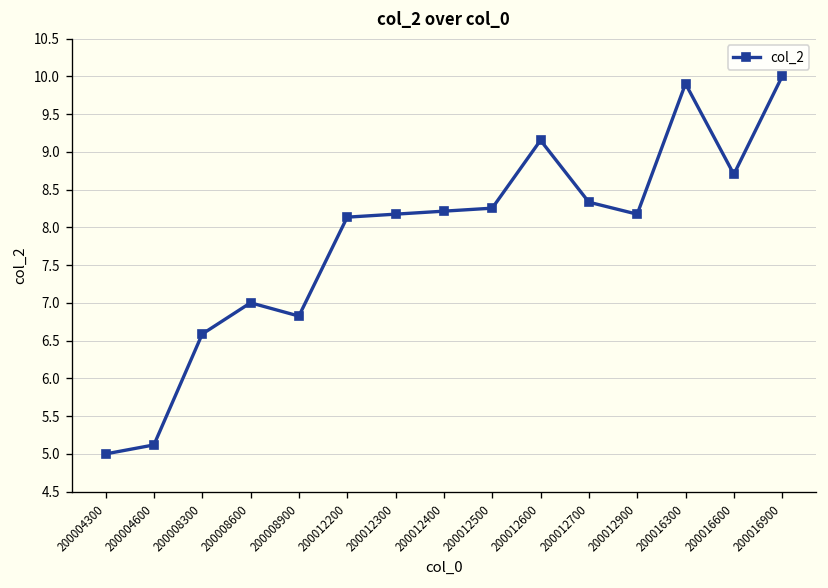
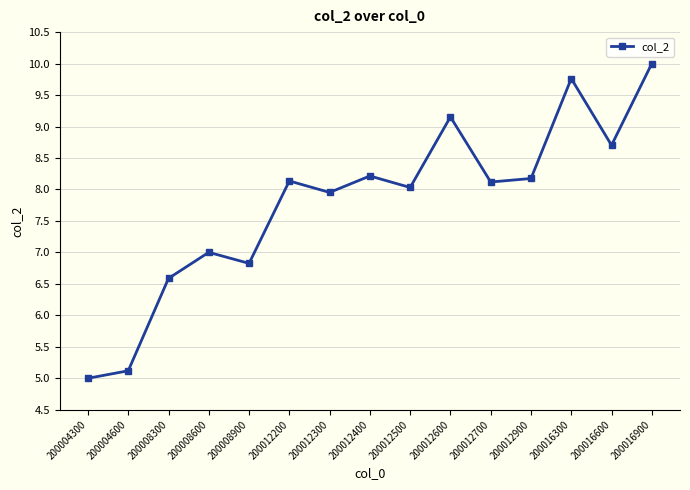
200012300: 8.2 -> 8.0
200012500: 8.3 -> 8.0
200012700: 8.3 -> 8.1
200016300: 9.9 -> 9.8
